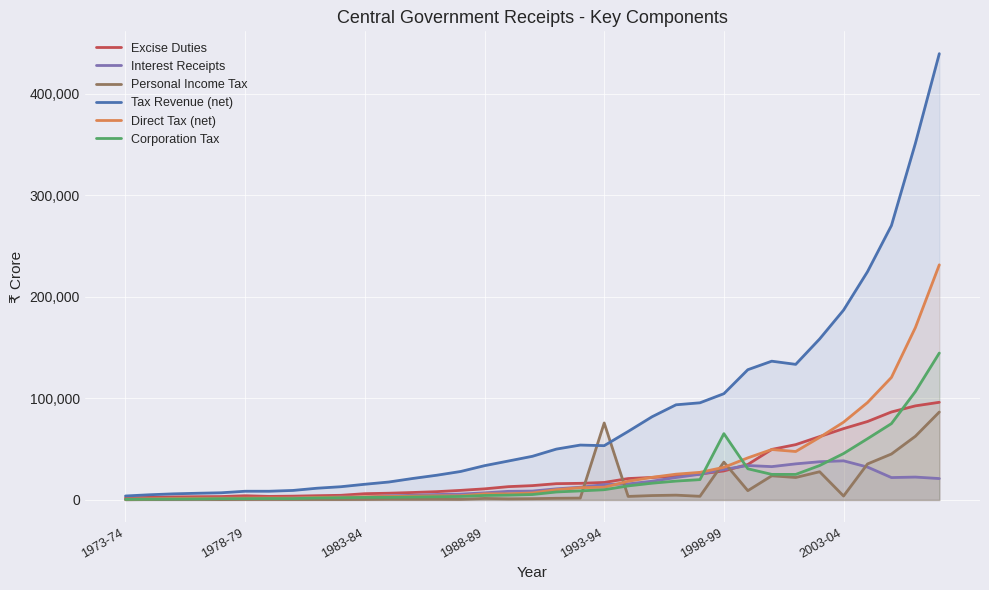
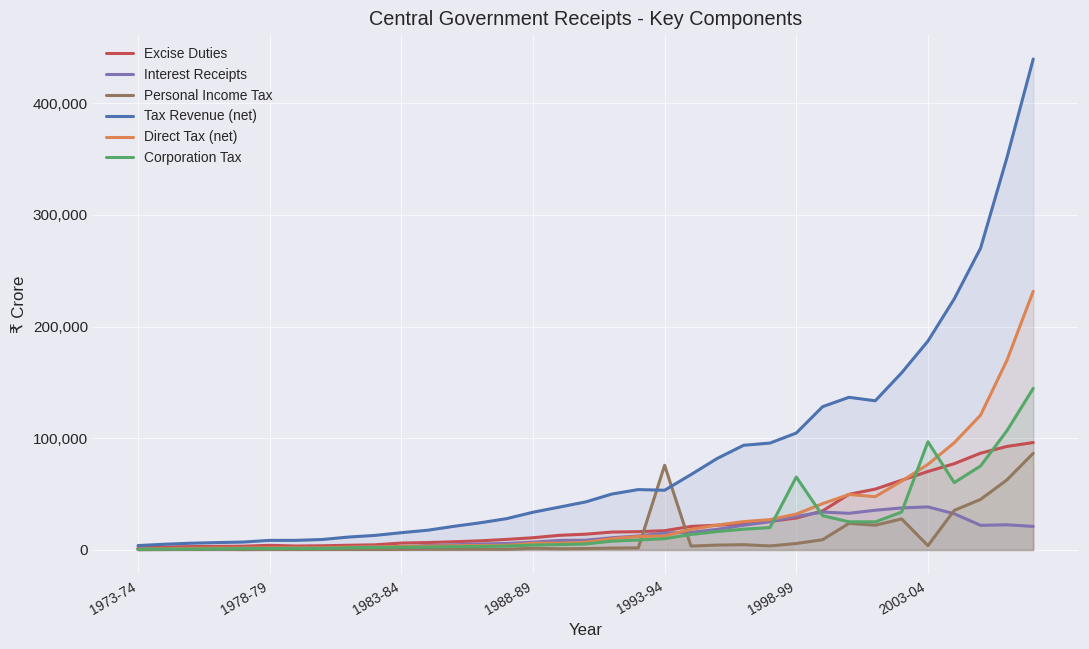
Personal Income Tax, 1998-99: 37,000 -> 6,000
Corporation Tax, 2003-04: 46,000 -> 97,000
